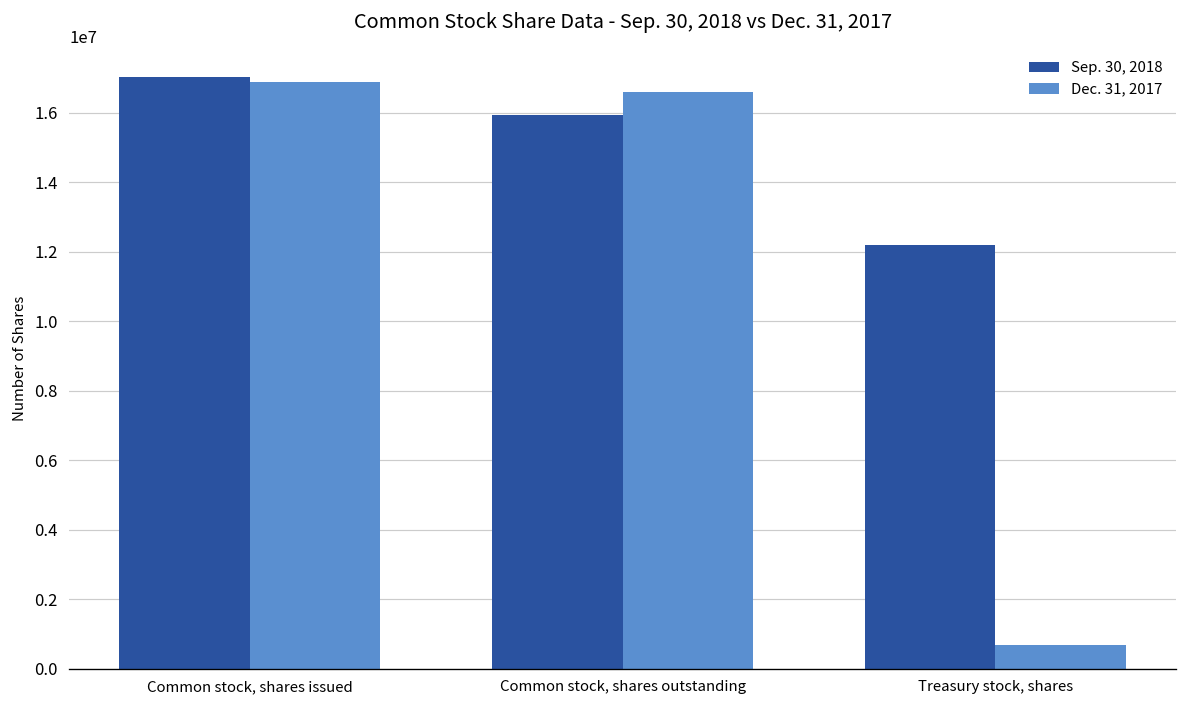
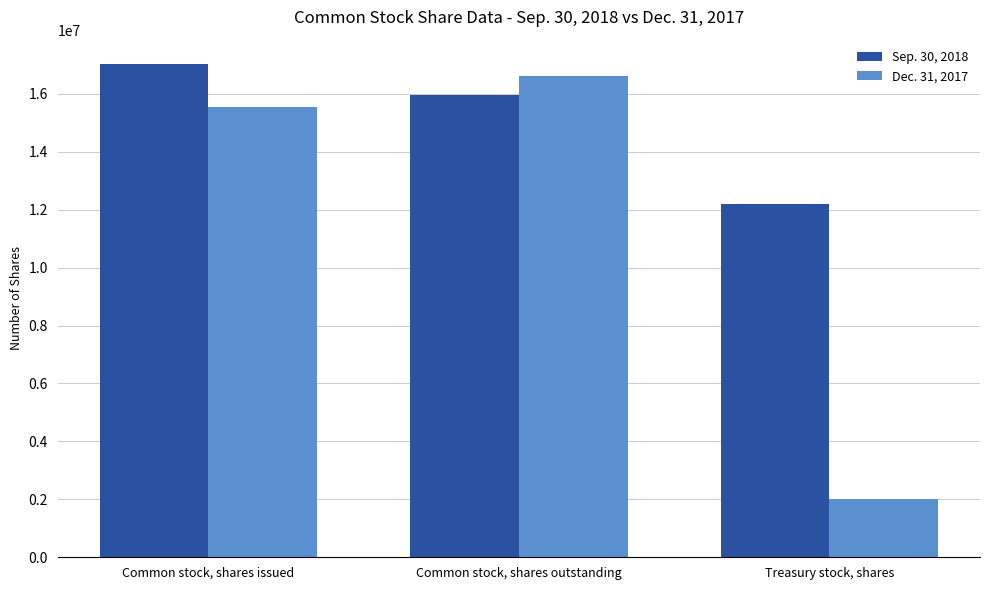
Dec. 31, 2017, Common stock, shares issued: 16900000 -> 15600000
Dec. 31, 2017, Treasury stock, shares: 700000 -> 2000000
